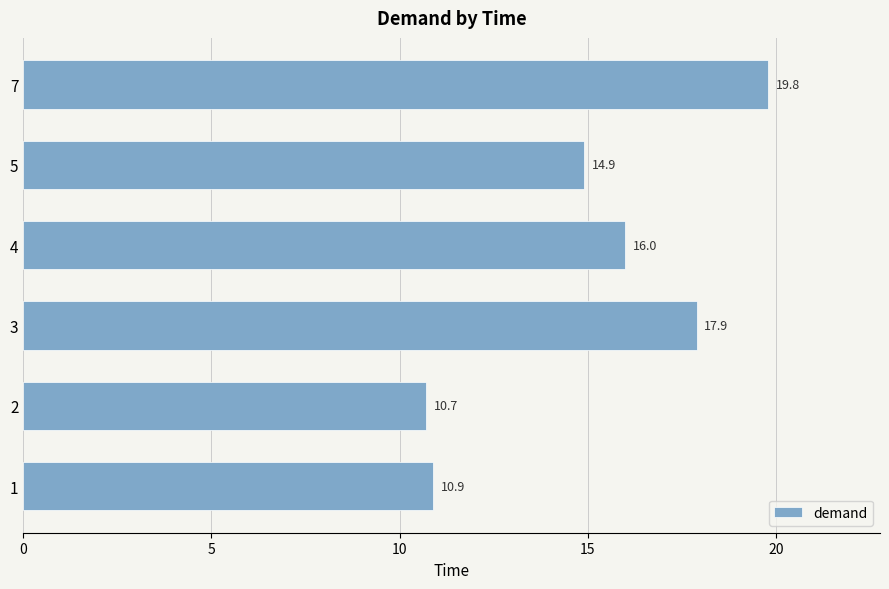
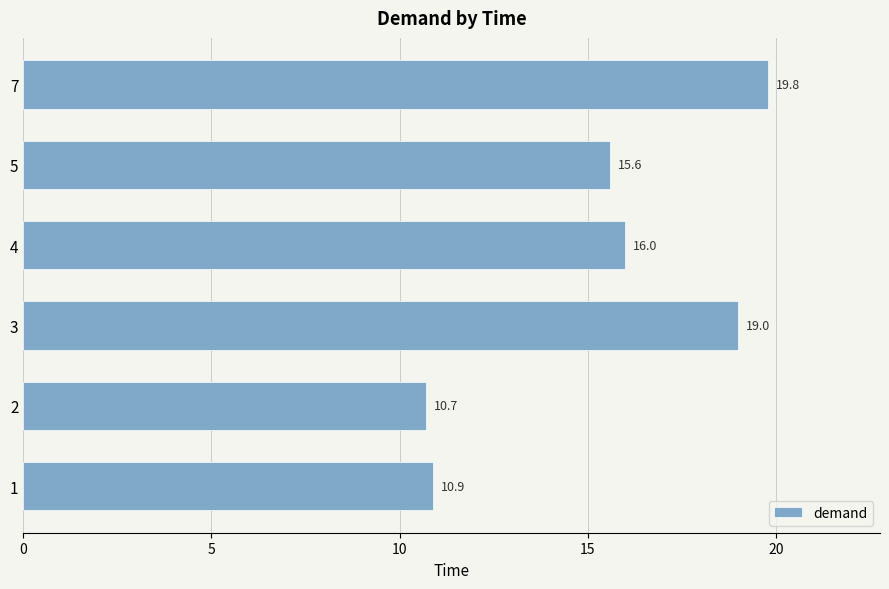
5: 14.9 -> 15.6
3: 17.9 -> 19.0
